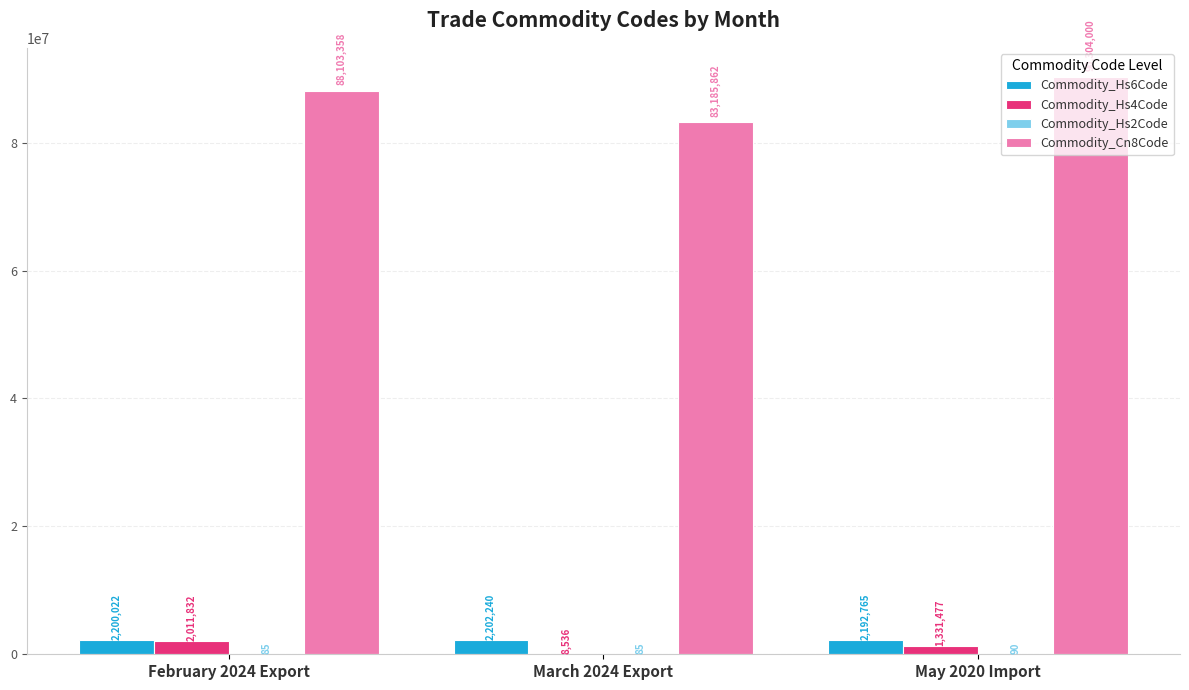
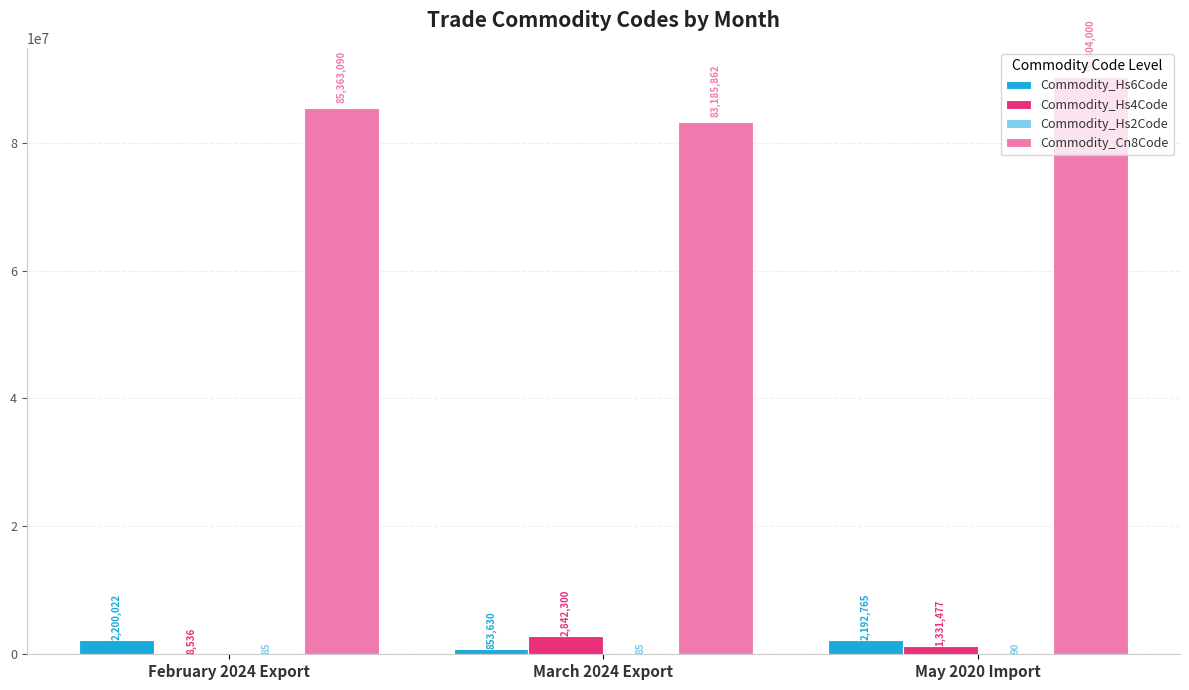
Commodity_Hs4Code, February 2024 Export: 2,011,832 -> 8,536
Commodity_Cn8Code, February 2024 Export: 88,103,358 -> 85,363,090
Commodity_Hs6Code, March 2024 Export: 2,202,240 -> 853,630
Commodity_Hs4Code, March 2024 Export: 8,536 -> 2,842,300
